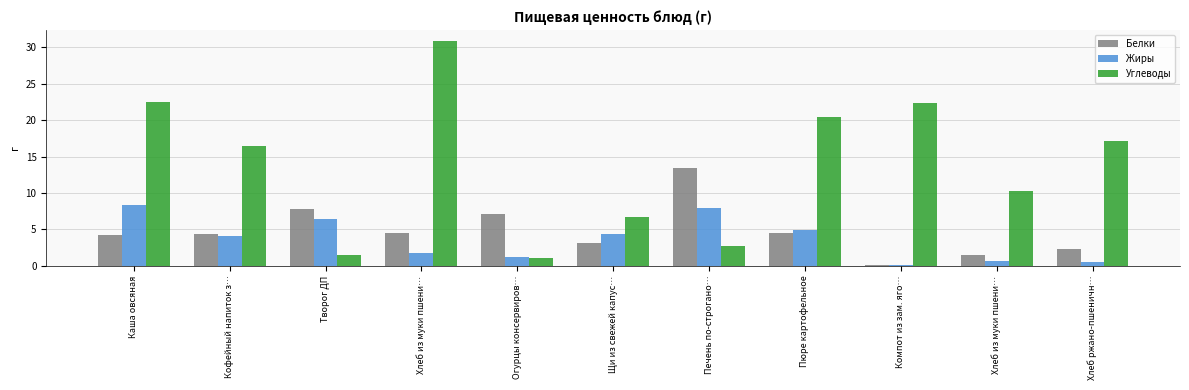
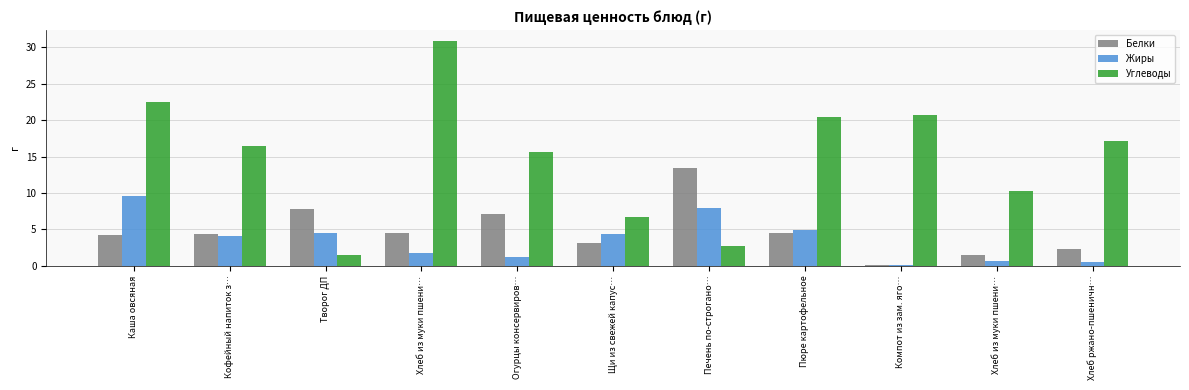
Жиры, Каша овсяная: 8 -> 10
Жиры, Творог ДП: 6 -> 5
Углеводы, Огурцы консервиров…: 1 -> 16
Углеводы, Компот из зам. яго…: 22 -> 21
